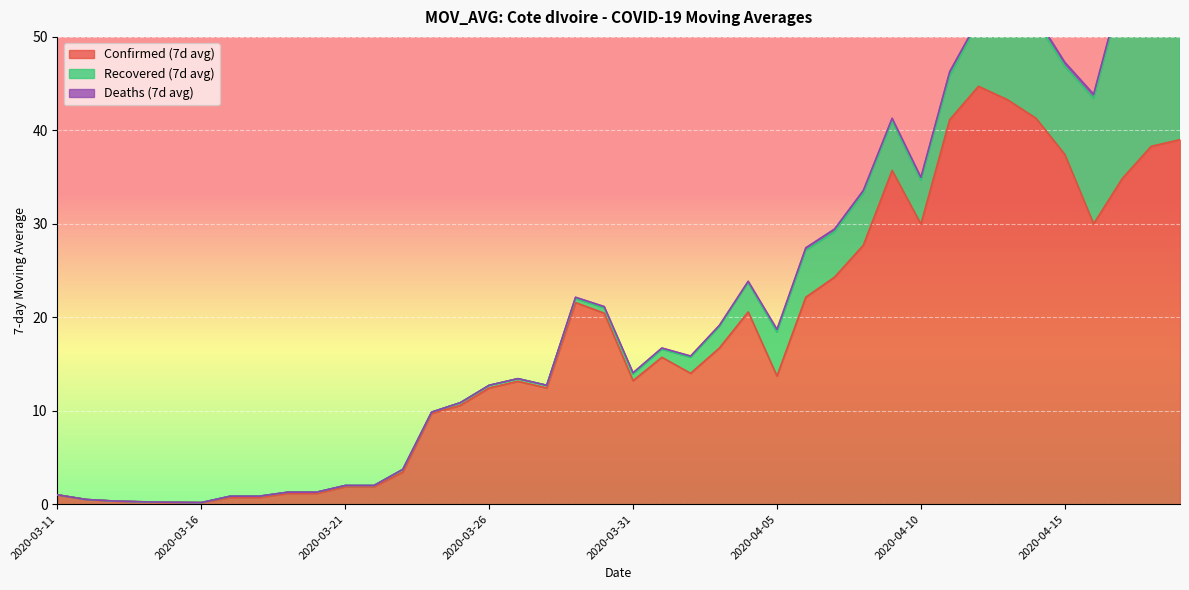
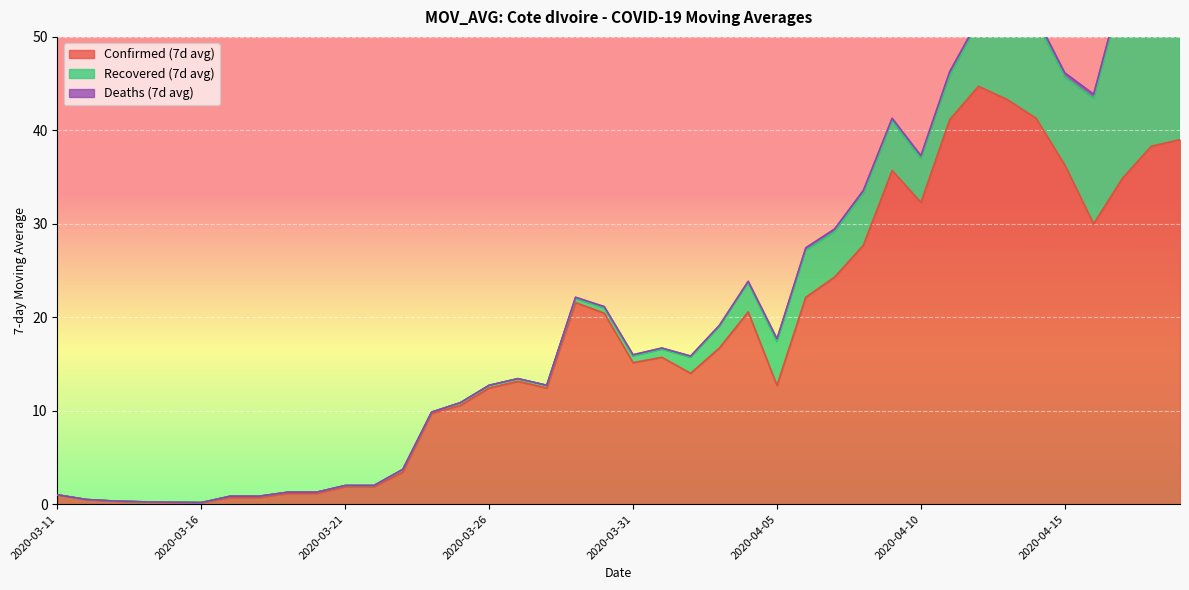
Confirmed (7d avg), 2020-03-31: 13 -> 15
Confirmed (7d avg), 2020-04-05: 14 -> 13
Confirmed (7d avg), 2020-04-10: 30 -> 32
Confirmed (7d avg), 2020-04-15: 37 -> 36
